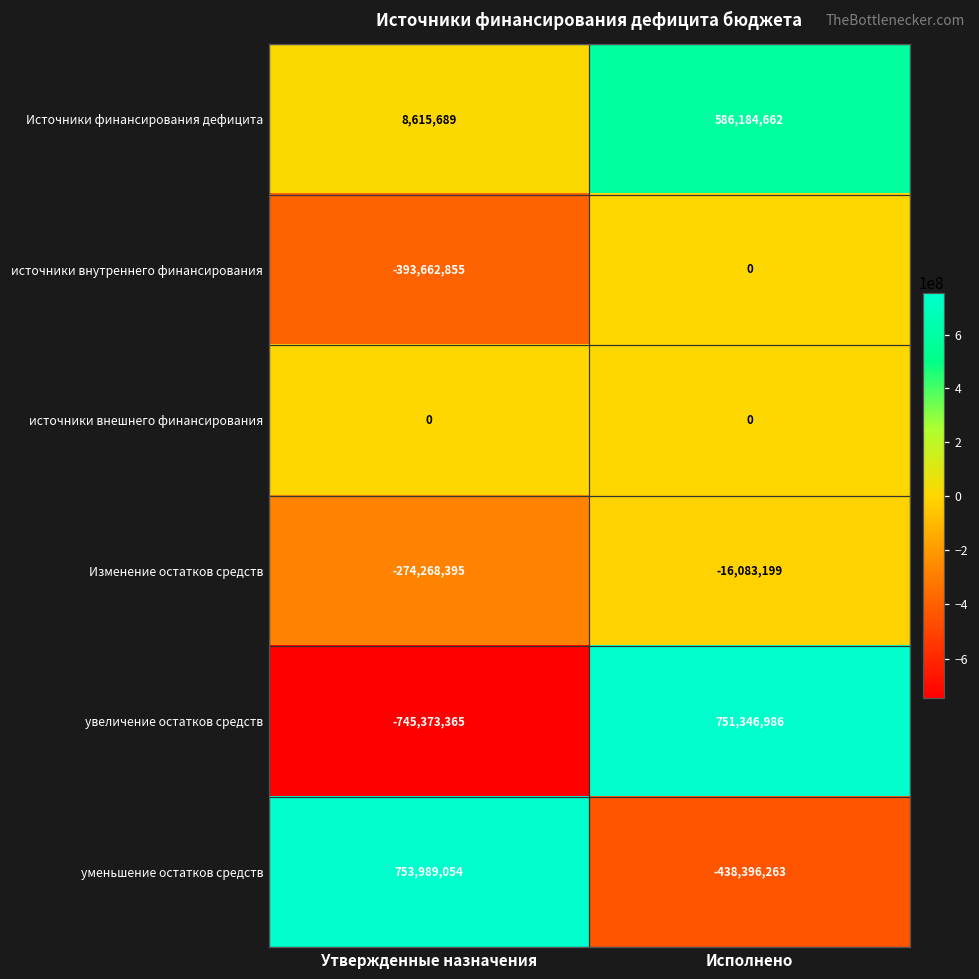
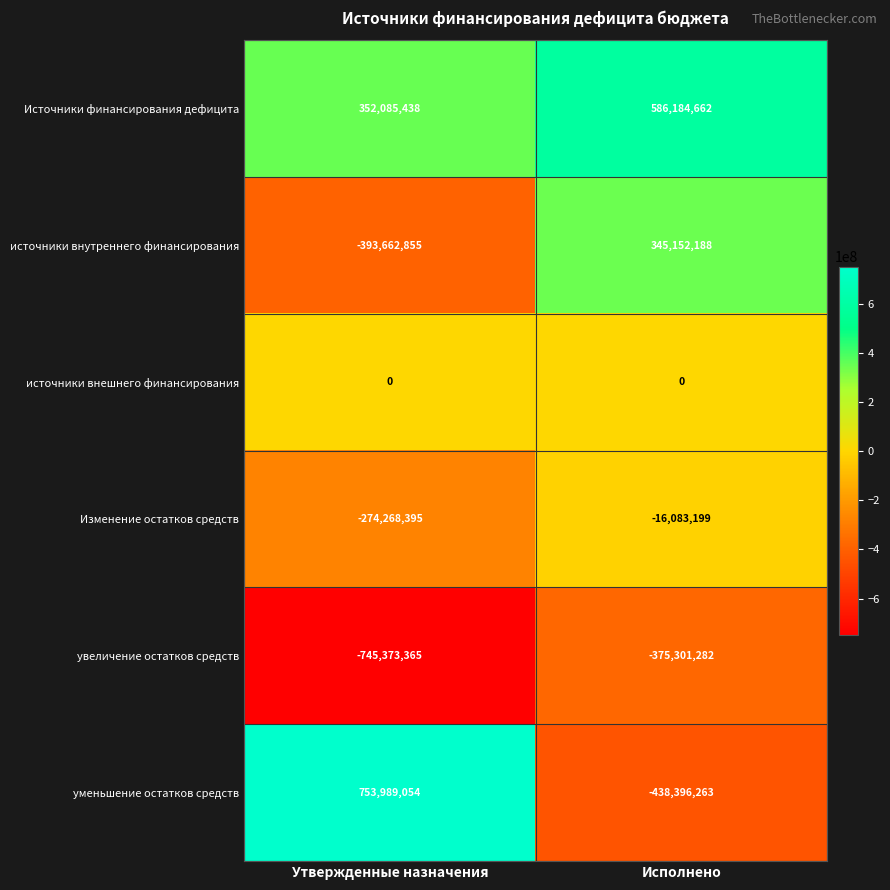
Источники финансирования дефицита, Утвержденные назначения: 8,615,689 -> 352,085,438
источники внутреннего финансирования, Исполнено: 0 -> 345,152,188
увеличение остатков средств, Исполнено: 751,346,986 -> -375,301,282
